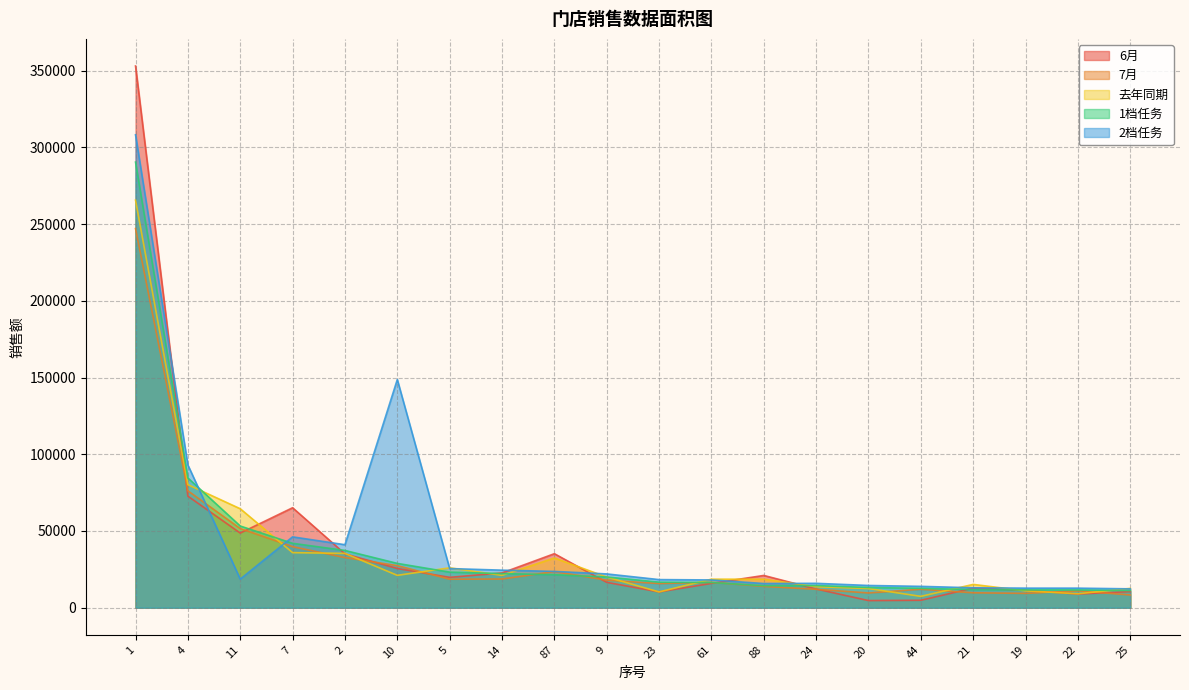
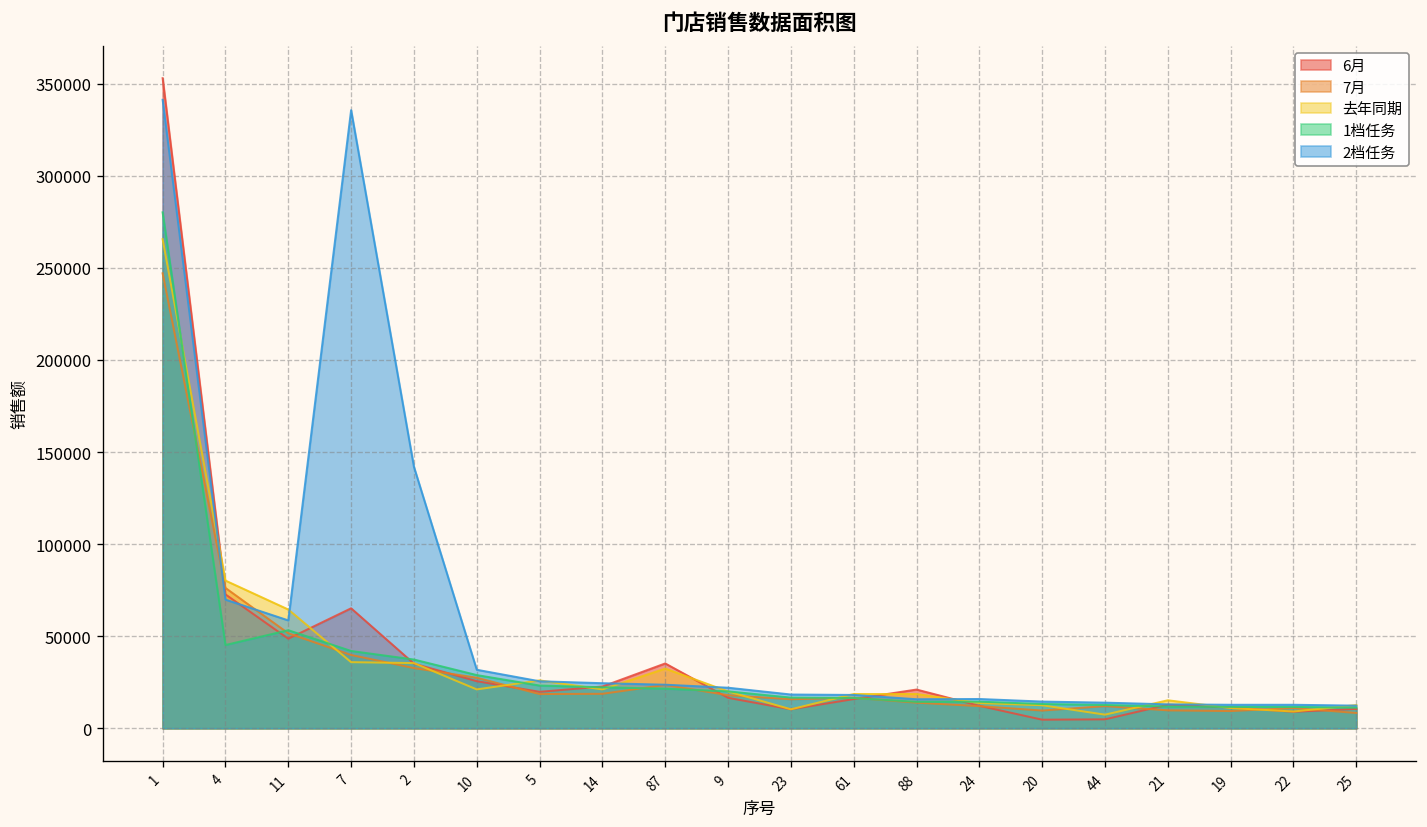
1档任务, 1: 290000 -> 280000
2档任务, 1: 308000 -> 341000
1档任务, 4: 85000 -> 45000
2档任务, 4: 93000 -> 70000
2档任务, 11: 19000 -> 59000
2档任务, 7: 46000 -> 336000
2档任务, 2: 41000 -> 142000
2档任务, 10: 149000 -> 32000
